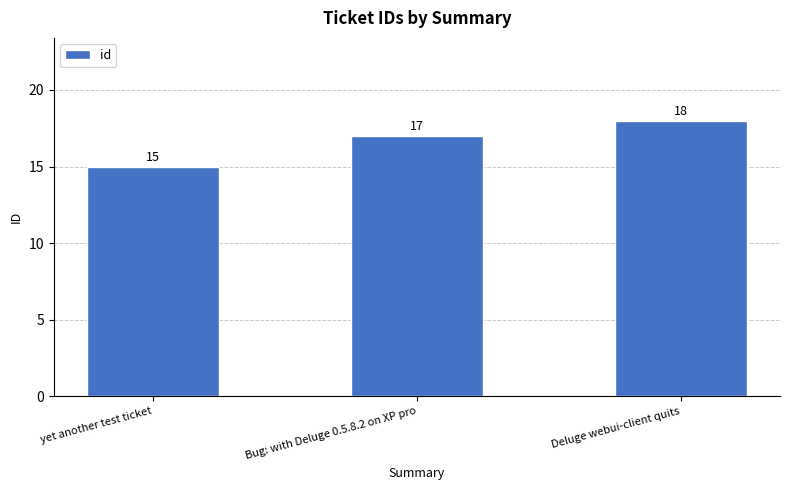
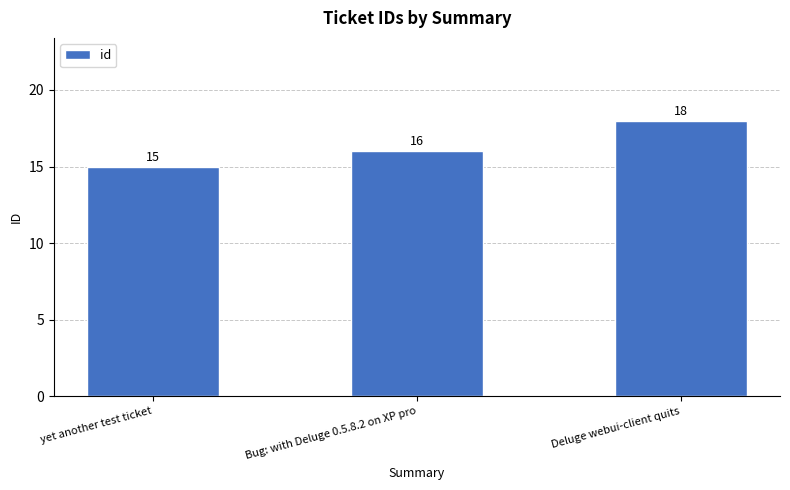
Bug: with Deluge 0.5.8.2 on XP pro: 17 -> 16
